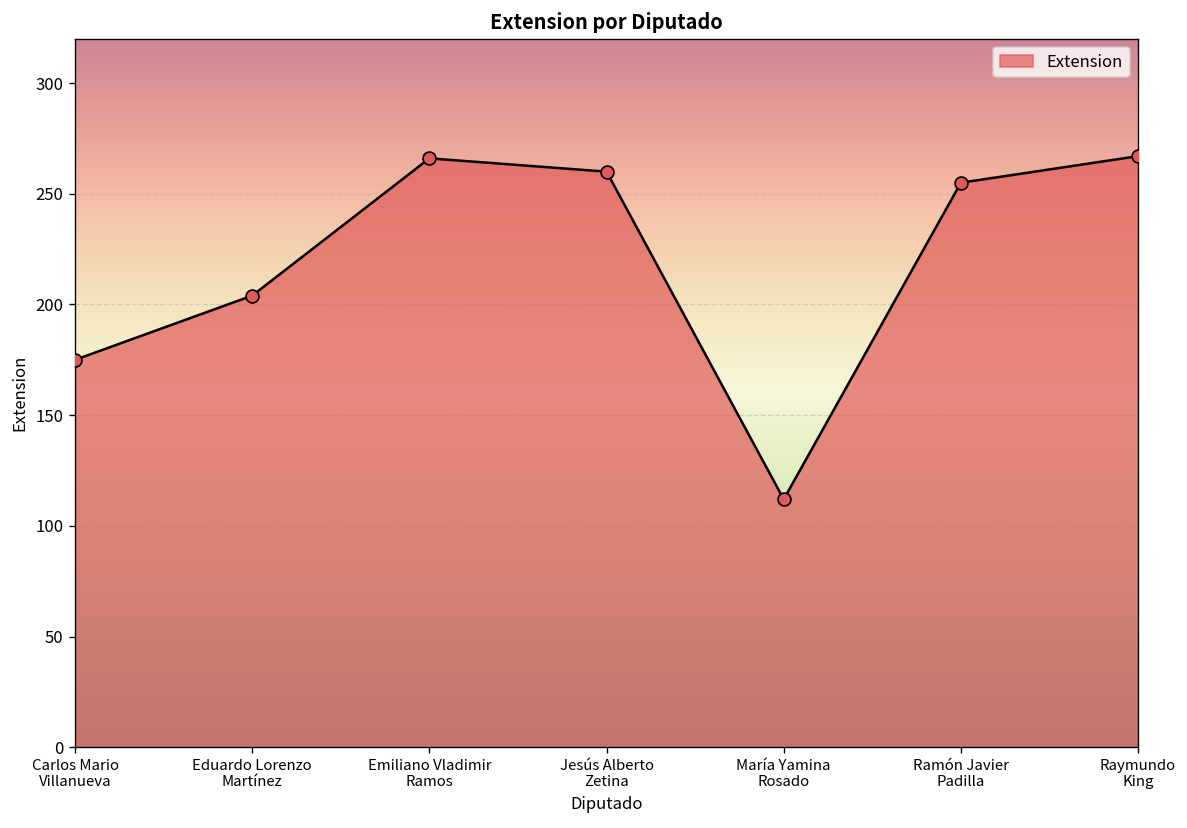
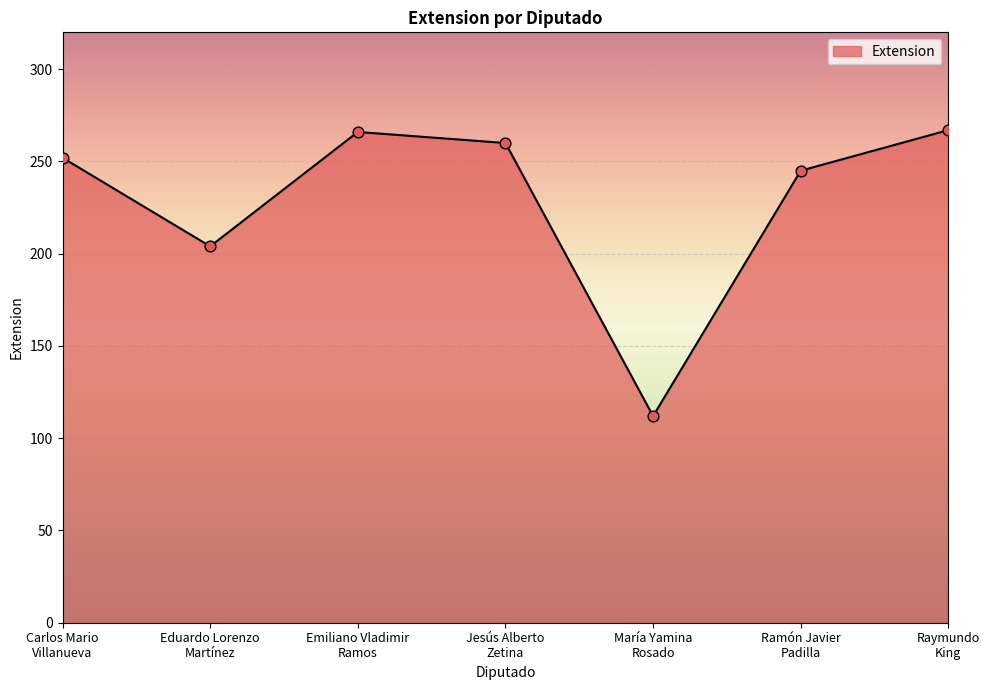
Carlos Mario Villanueva: 175 -> 252
Ramón Javier Padilla: 255 -> 245
